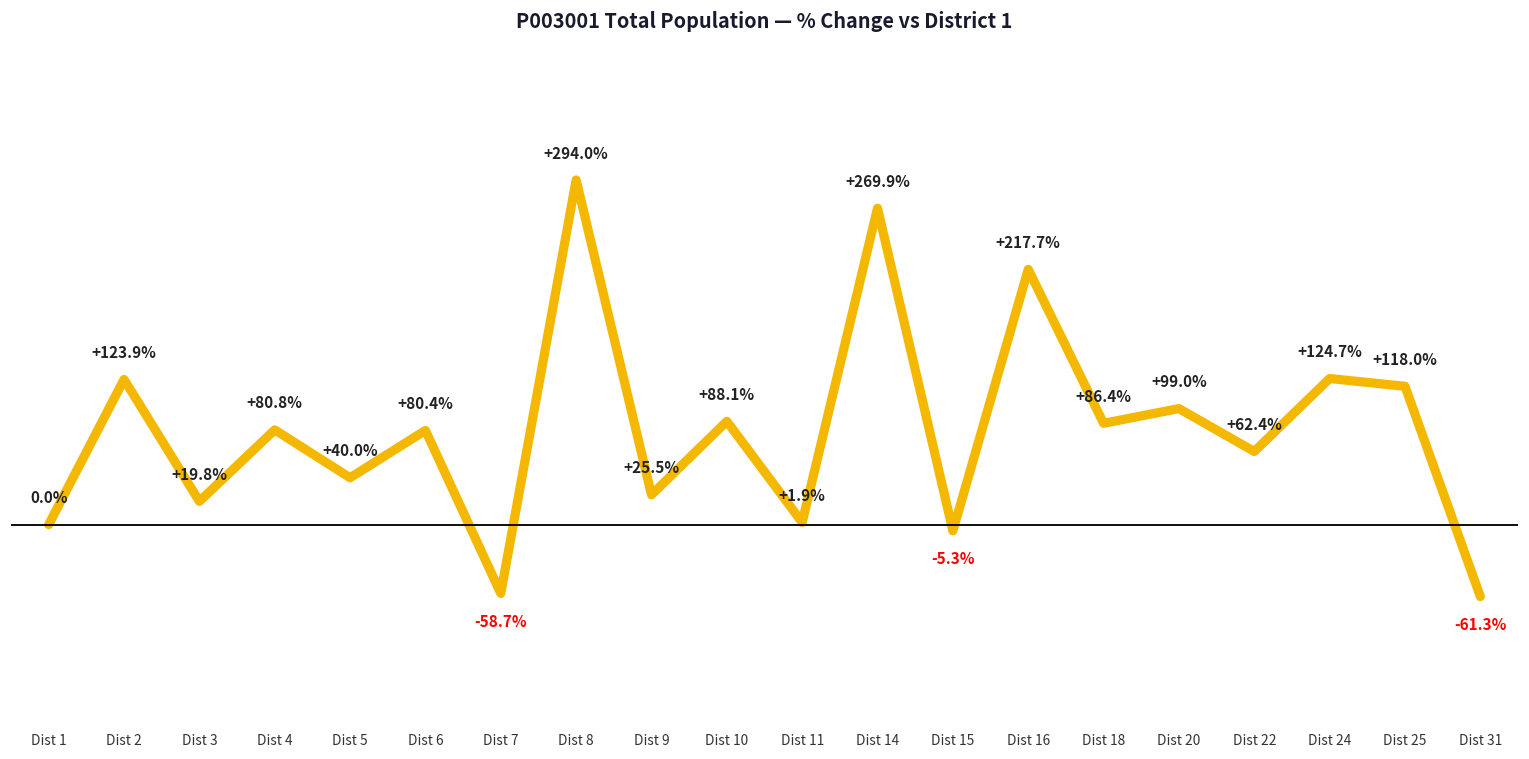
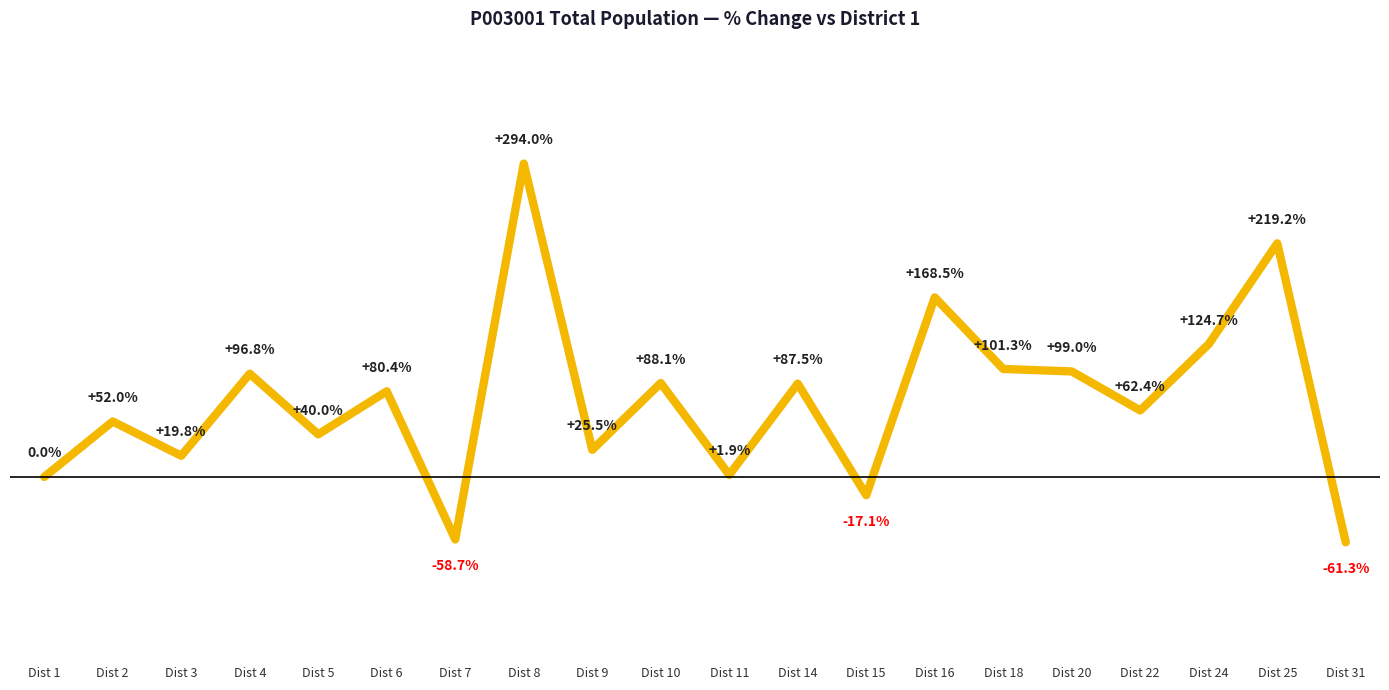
Dist 2: +123.9% -> +52.0%
Dist 4: +80.8% -> +96.8%
Dist 14: +269.9% -> +87.5%
Dist 15: -5.3% -> -17.1%
Dist 16: +217.7% -> +168.5%
Dist 18: +86.4% -> +101.3%
Dist 25: +118.0% -> +219.2%
